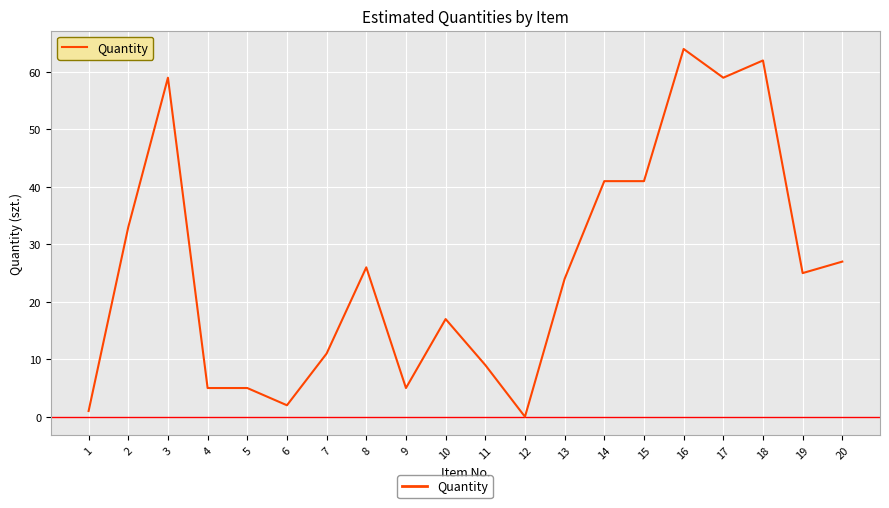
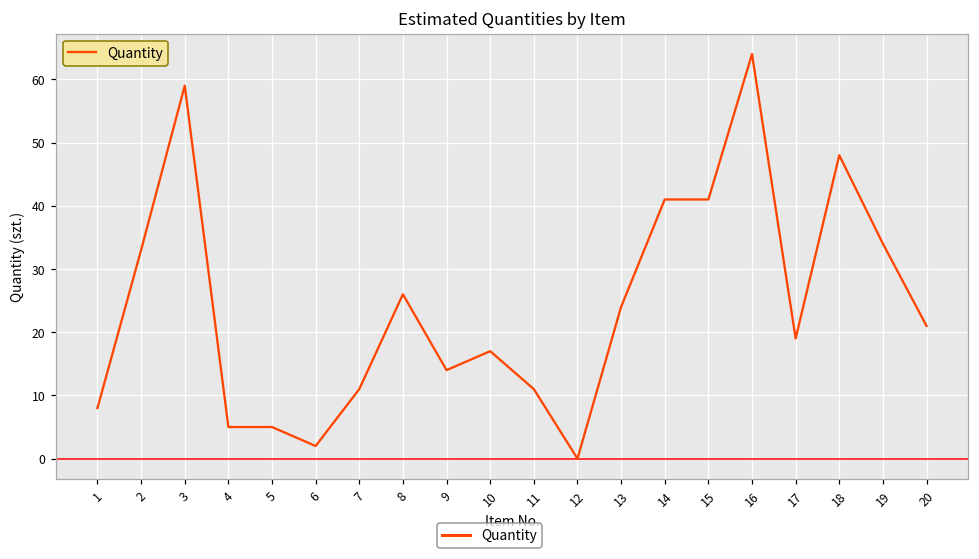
1: 1 -> 8
9: 5 -> 14
11: 9 -> 11
17: 59 -> 19
18: 62 -> 48
19: 25 -> 34
20: 27 -> 21
